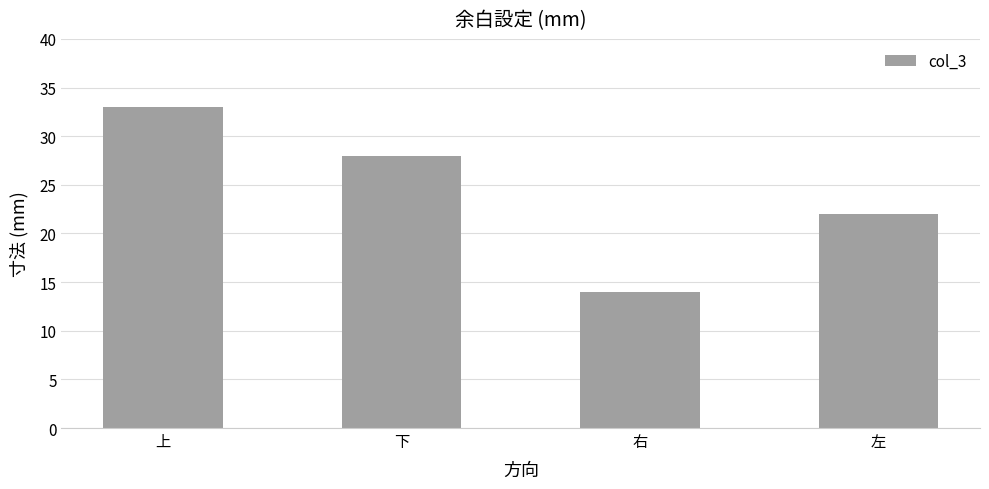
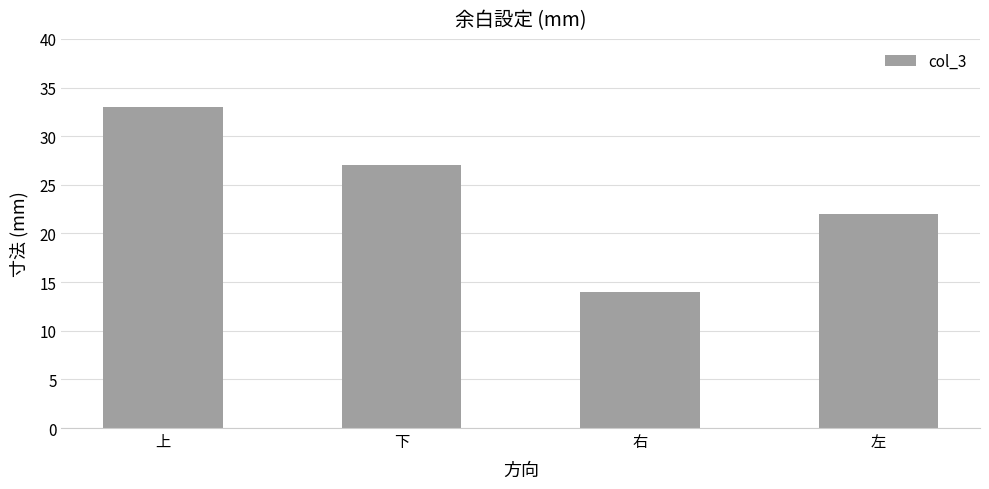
下: 28 -> 27
